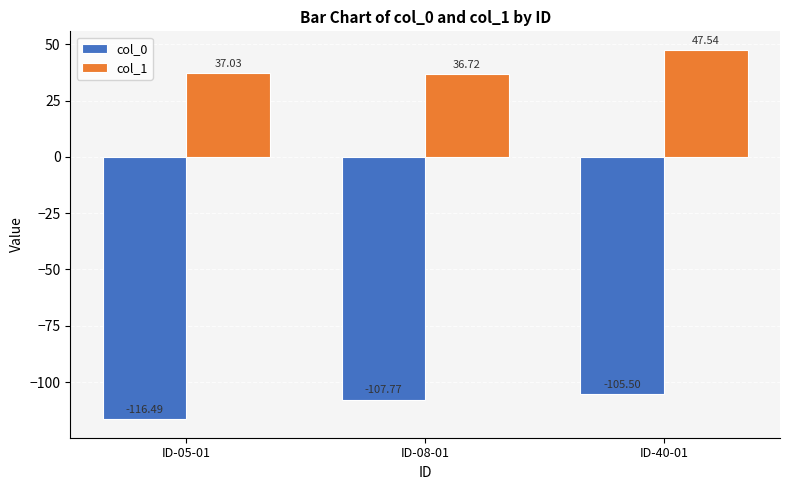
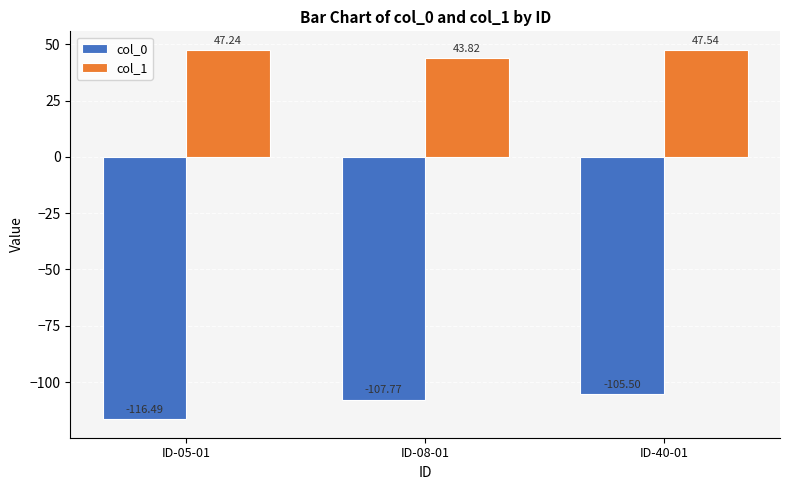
col_1, ID-05-01: 37.03 -> 47.24
col_1, ID-08-01: 36.72 -> 43.82
